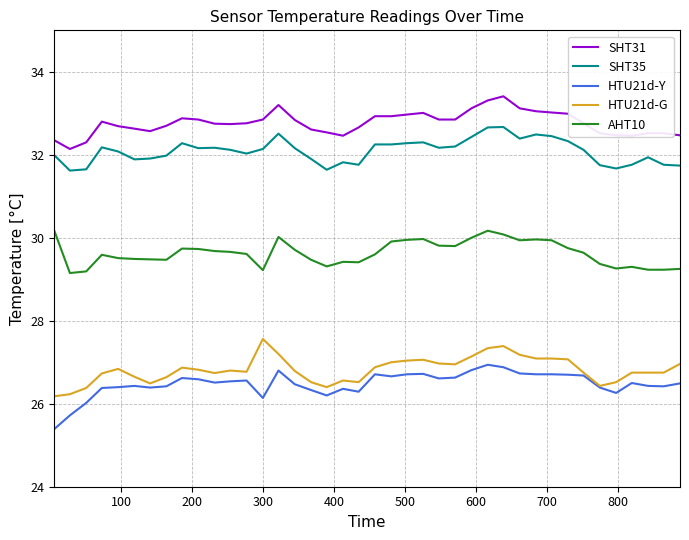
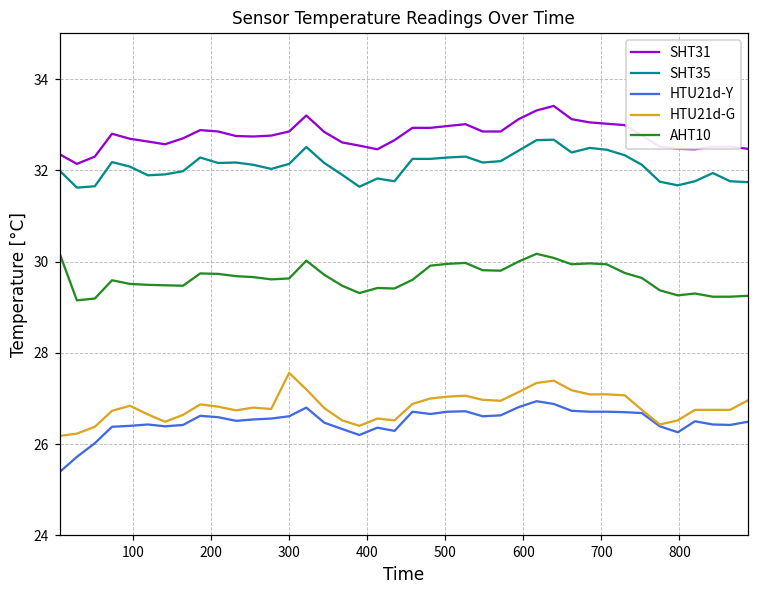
HTU21d-Y, 300: 26.1 -> 26.6
AHT10, 300: 29.2 -> 29.6
